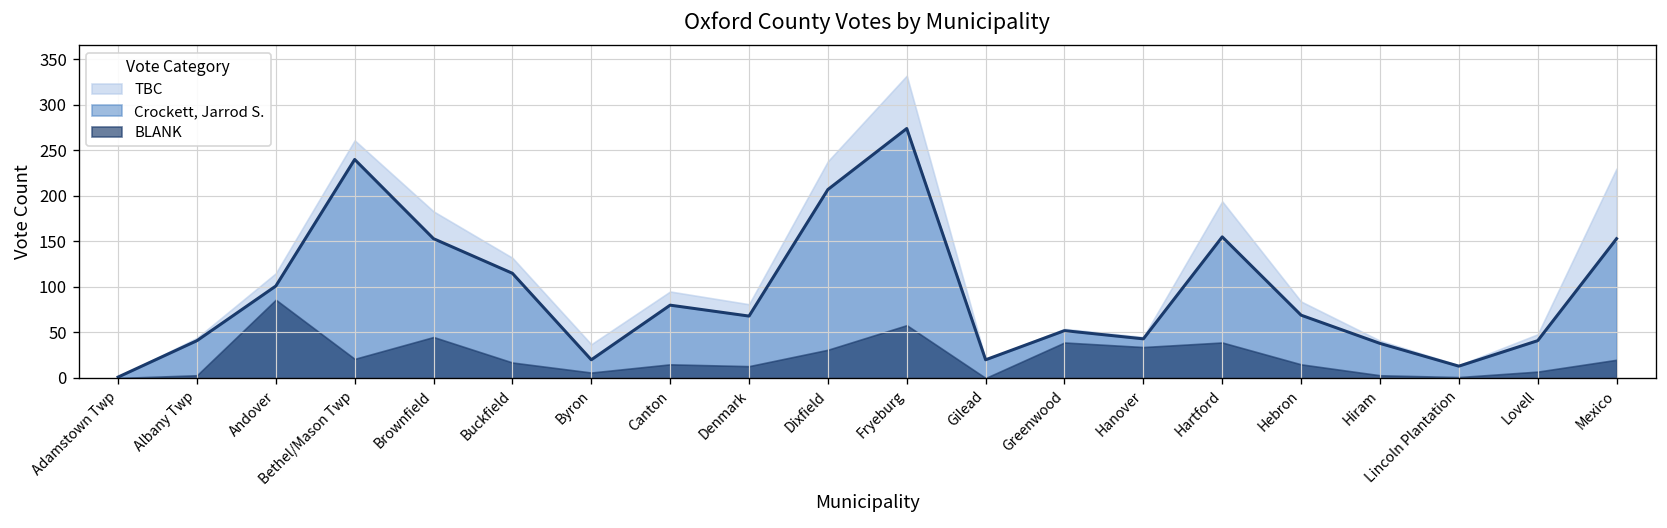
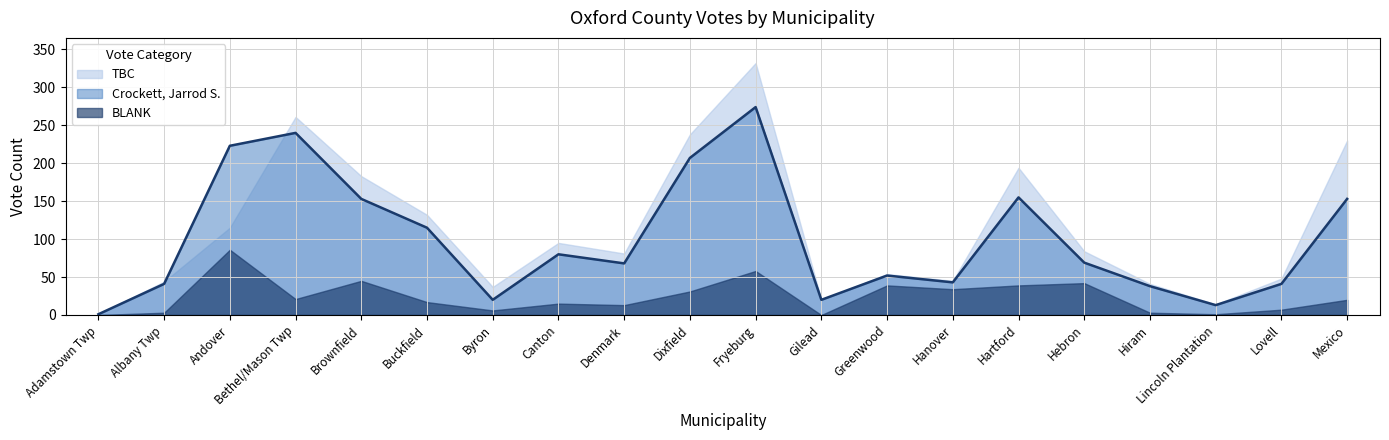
Crockett, Jarrod S., Andover: 100 -> 220
BLANK, Hebron: 20 -> 40
